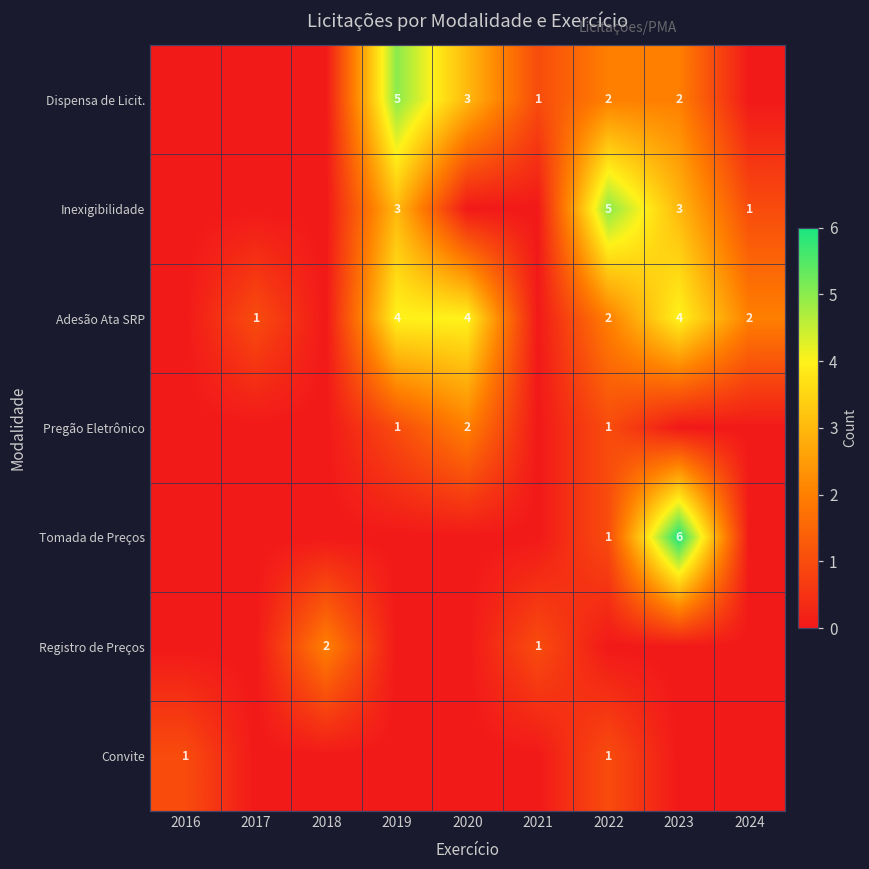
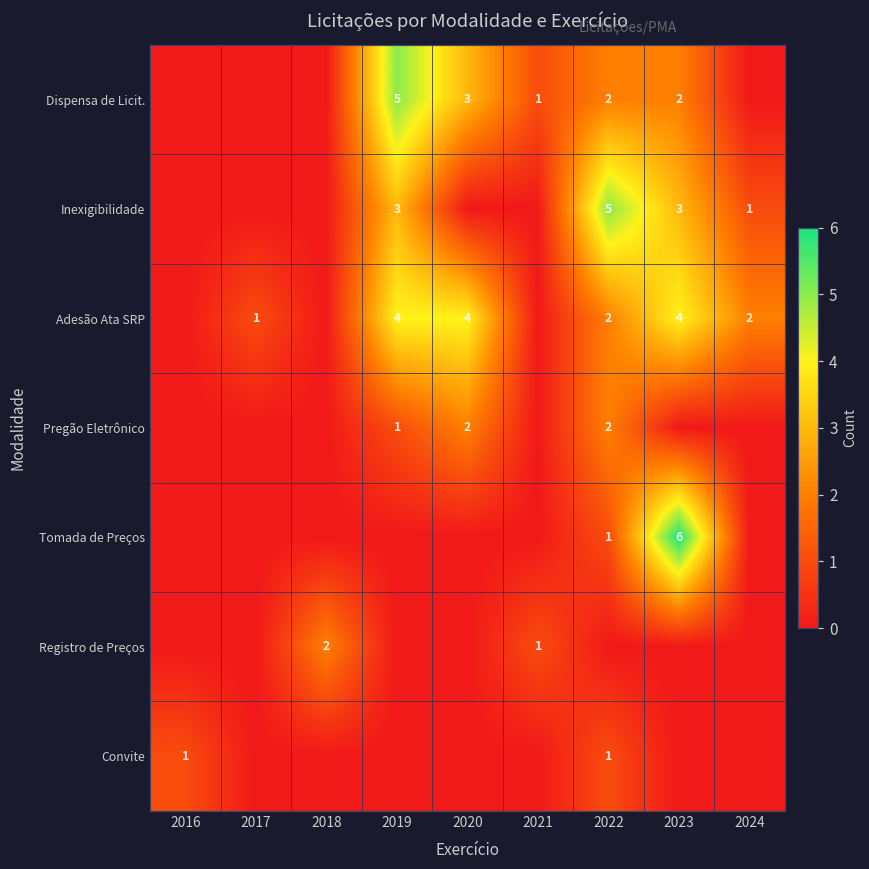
Pregão Eletrônico, 2022: 1 -> 2
